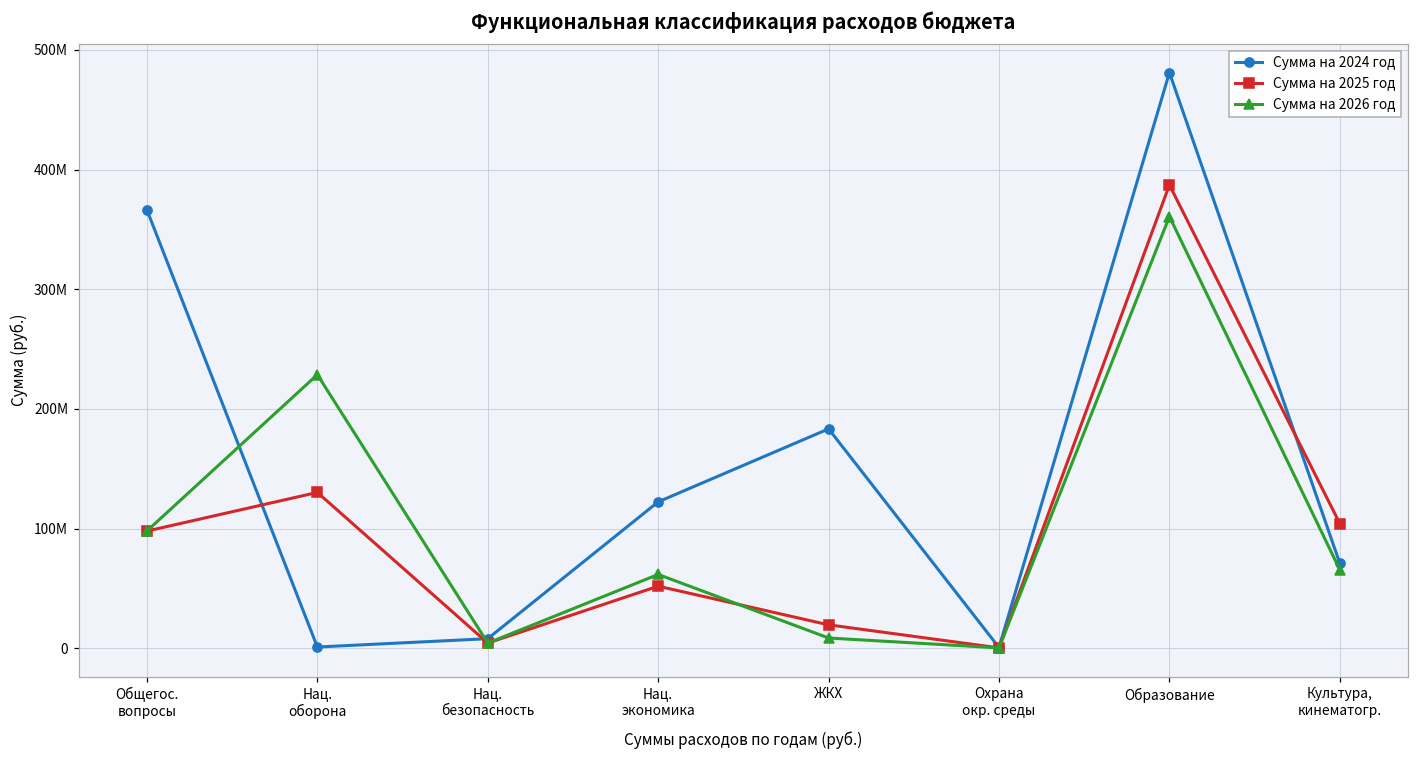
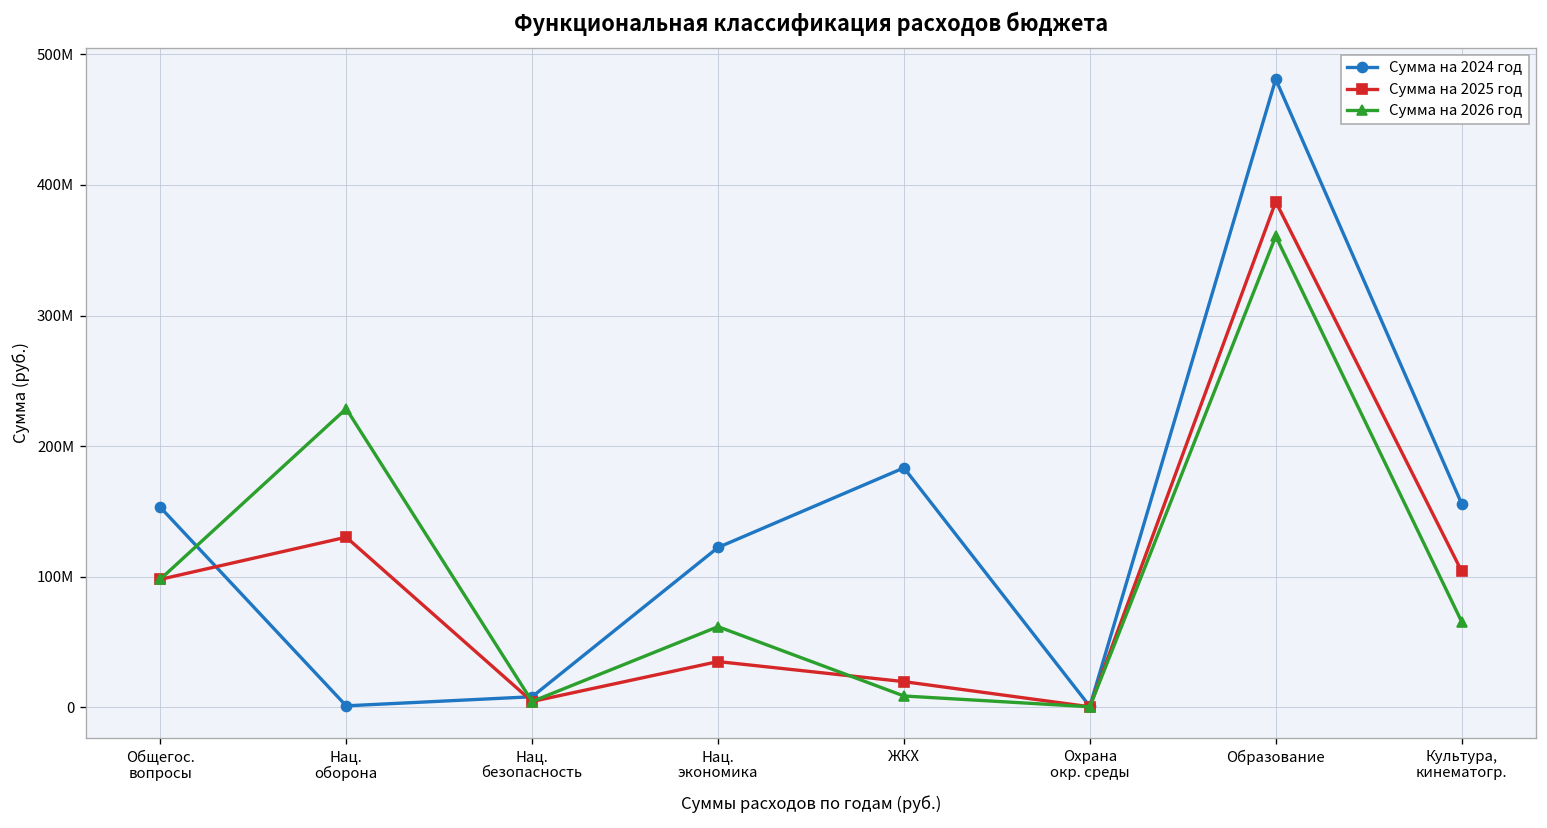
Сумма на 2024 год, Общегос. вопросы: 366000000 -> 153000000
Сумма на 2025 год, Нац. экономика: 52000000 -> 35000000
Сумма на 2024 год, Культура, кинематогр.: 71000000 -> 156000000
